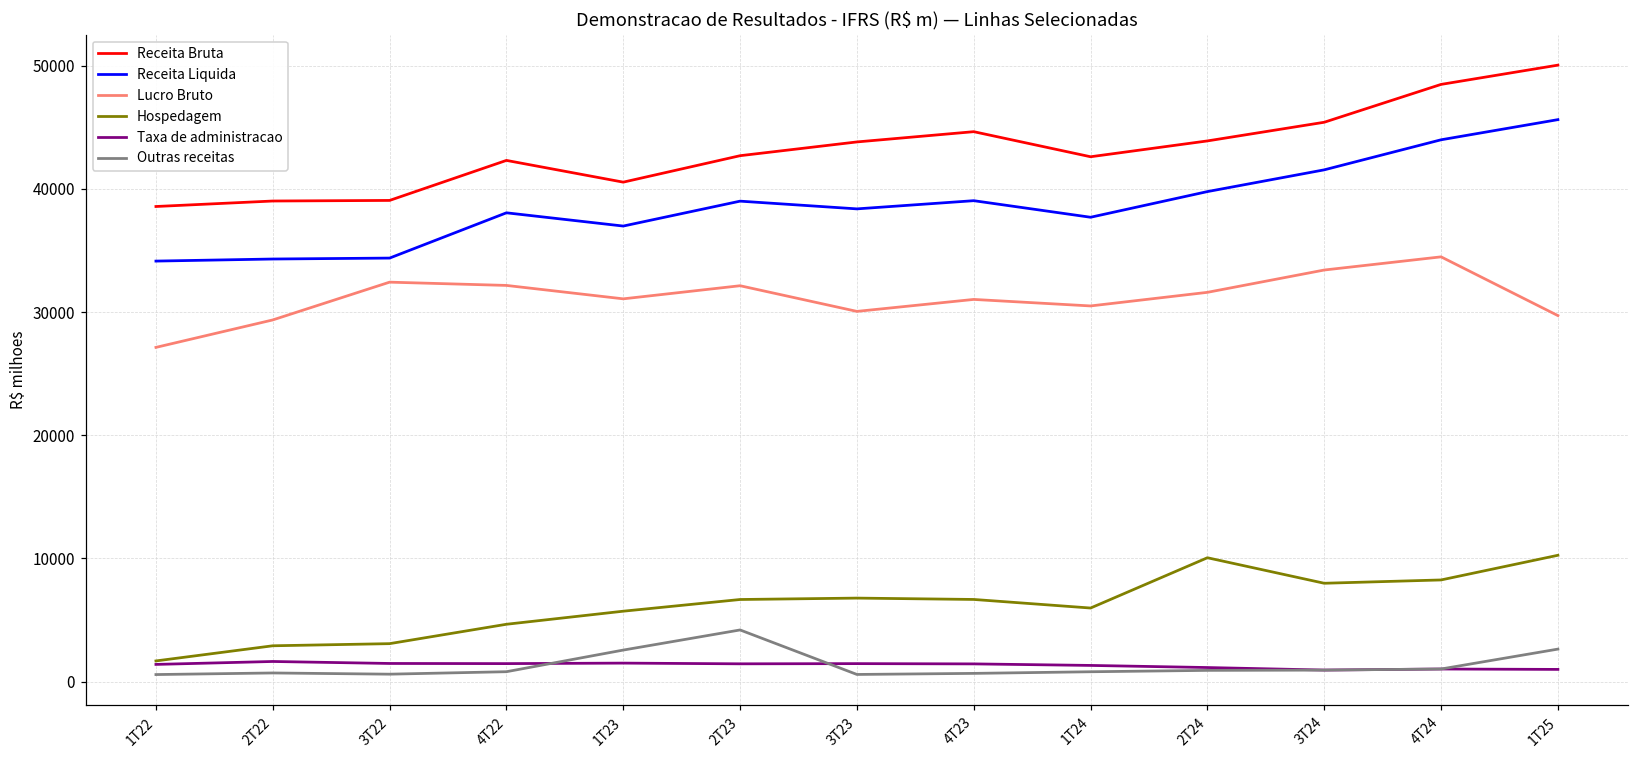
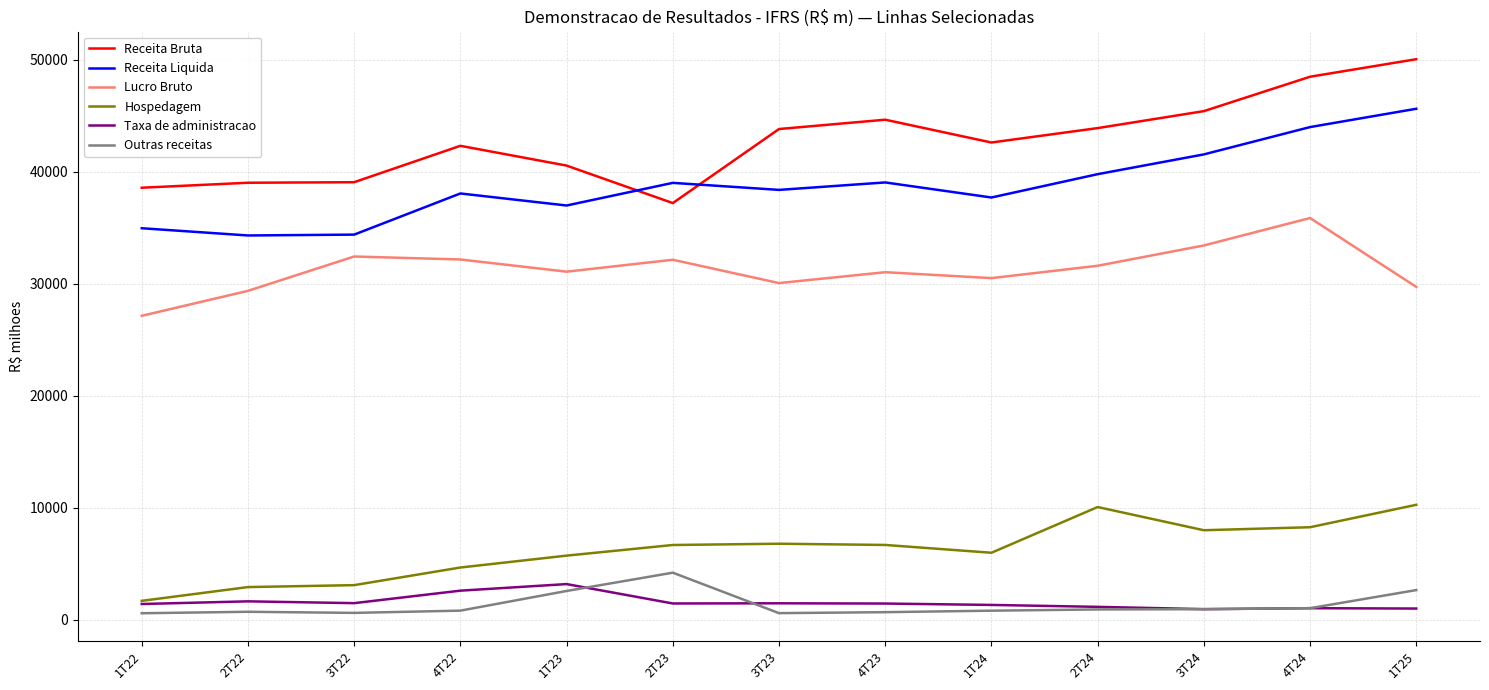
Receita Liquida, 1T22: 34100 -> 34900
Taxa de administracao, 4T22: 1500 -> 2600
Taxa de administracao, 1T23: 1500 -> 3200
Receita Bruta, 2T23: 42700 -> 37200
Lucro Bruto, 4T24: 34500 -> 35900
